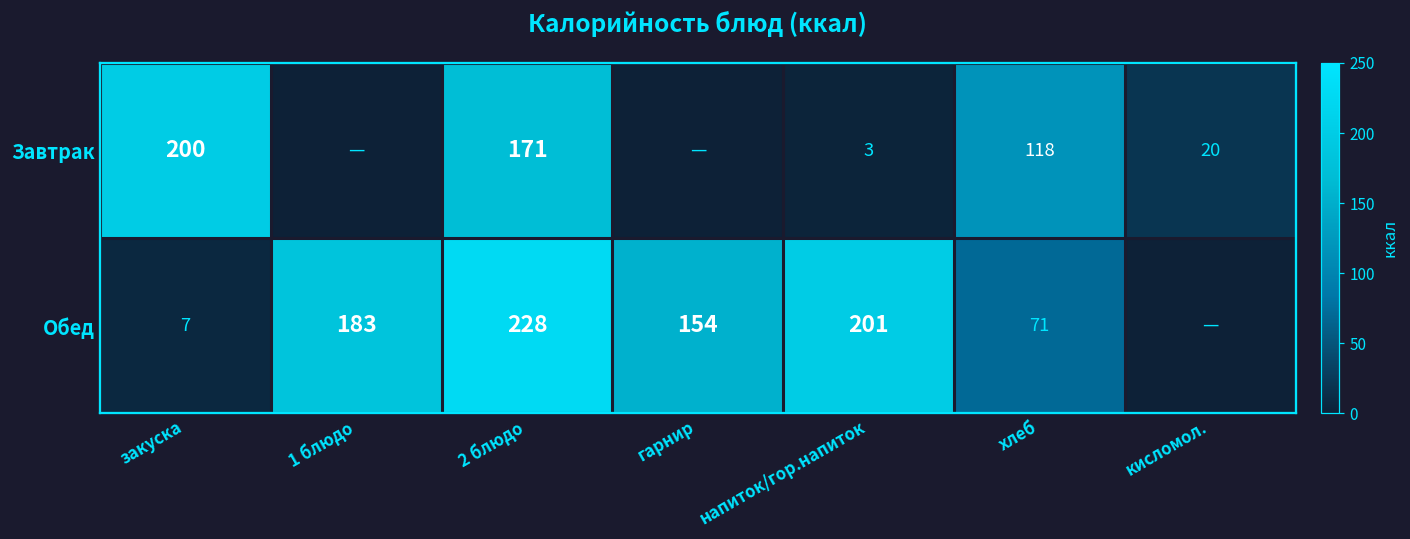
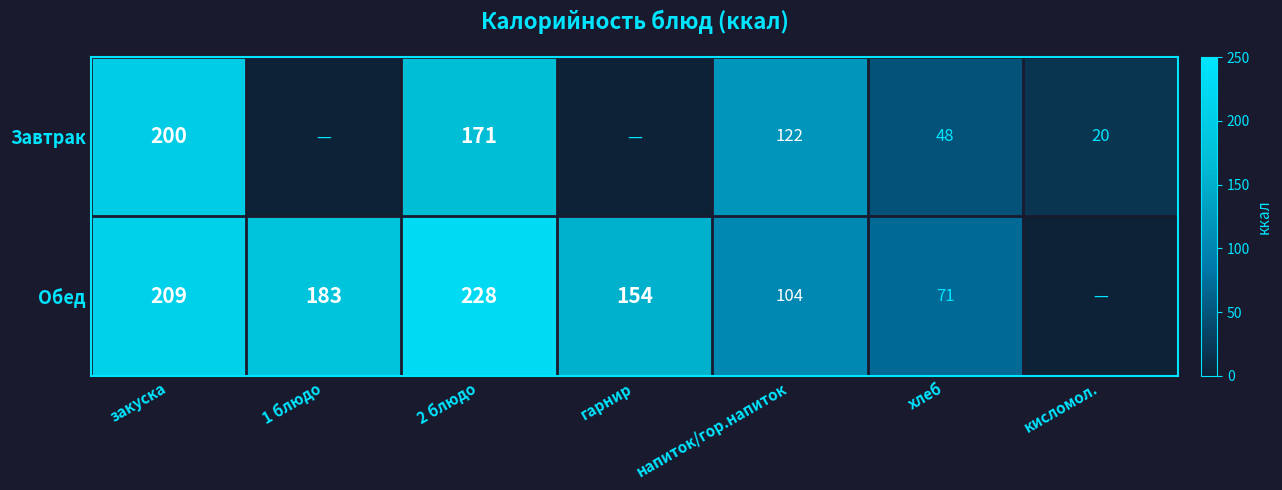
Завтрак, напиток/гор.напиток: 3 -> 122
Завтрак, хлеб: 118 -> 48
Обед, закуска: 7 -> 209
Обед, напиток/гор.напиток: 201 -> 104
